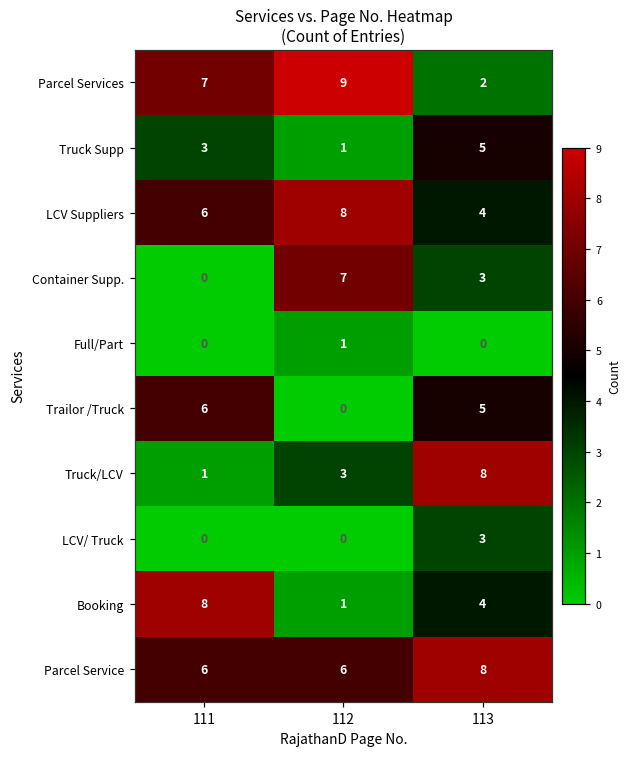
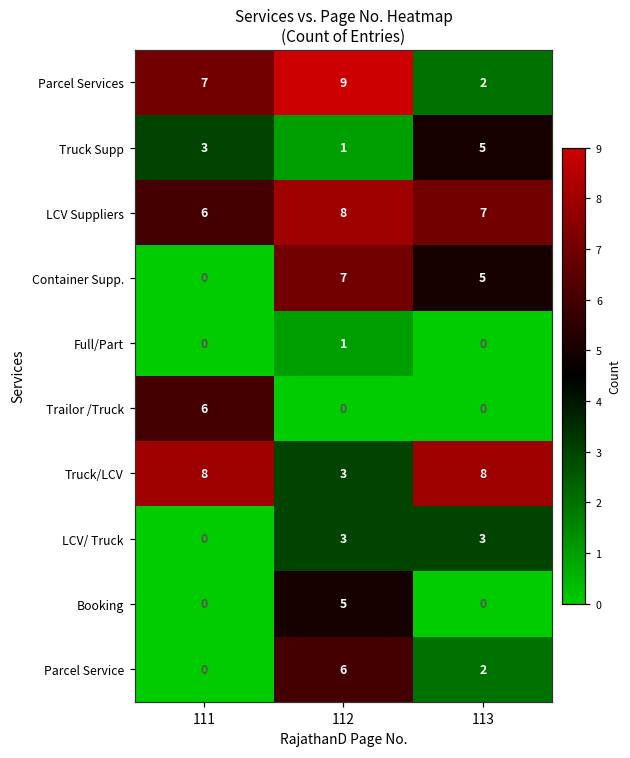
LCV Suppliers, 113: 4 -> 7
Container Supp., 113: 3 -> 5
Trailor /Truck, 113: 5 -> 0
Truck/LCV, 111: 1 -> 8
LCV/ Truck, 112: 0 -> 3
Booking, 111: 8 -> 0
Booking, 112: 1 -> 5
Booking, 113: 4 -> 0
Parcel Service, 111: 6 -> 0
Parcel Service, 113: 8 -> 2
